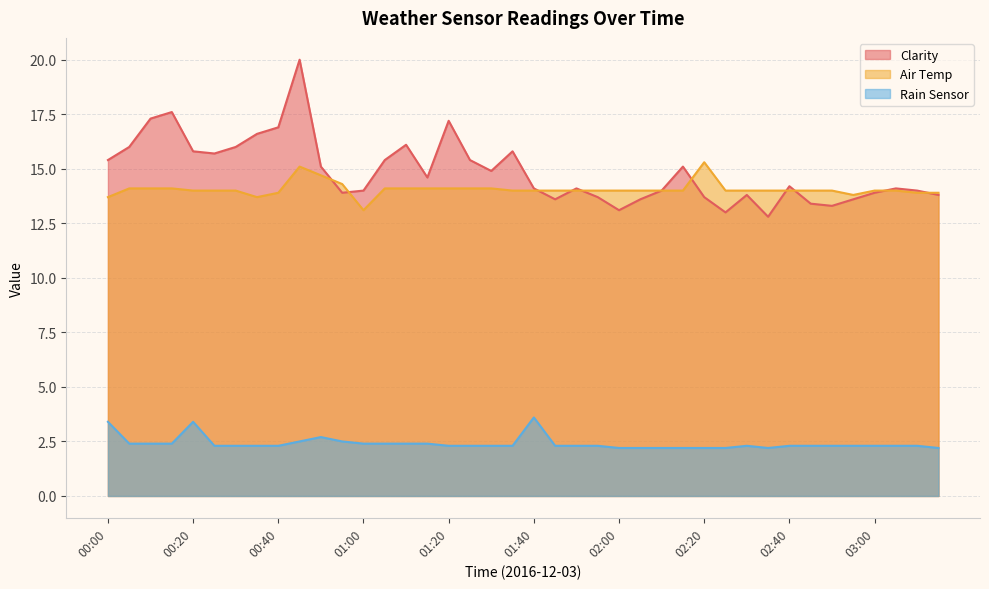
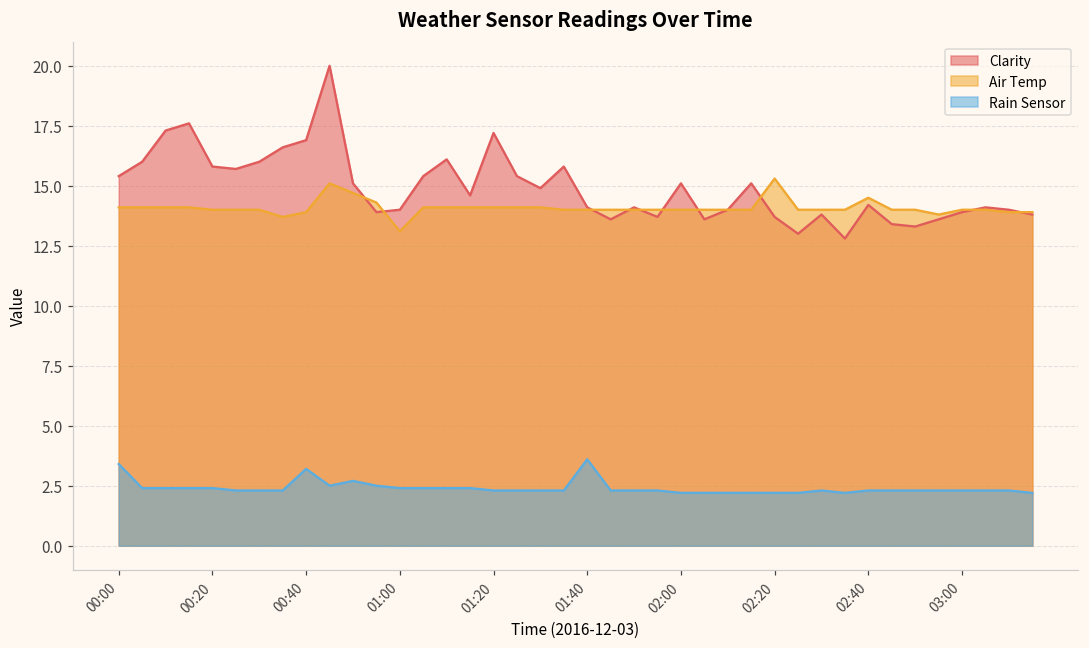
Air Temp, 00:00: 13.7 -> 14.1
Rain Sensor, 00:20: 3.4 -> 2.4
Rain Sensor, 00:40: 2.3 -> 3.2
Clarity, 02:00: 13.1 -> 15.1
Air Temp, 02:40: 14.0 -> 14.5
